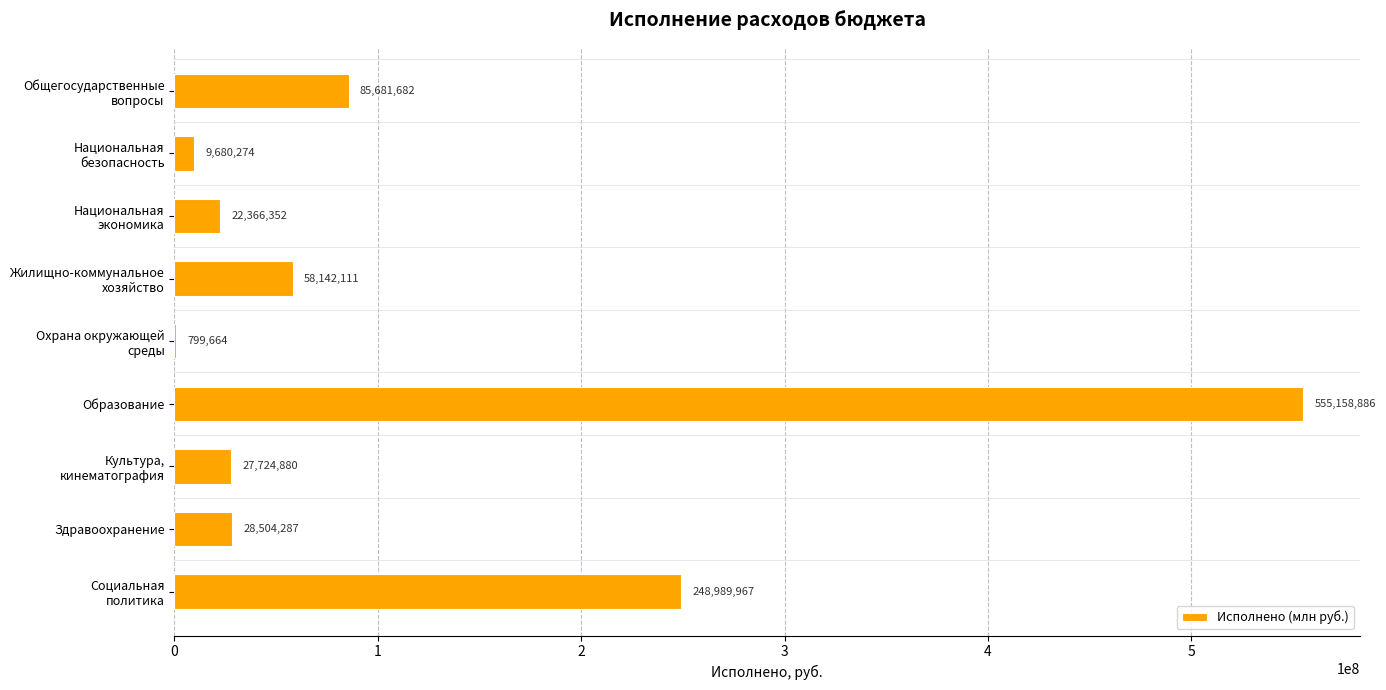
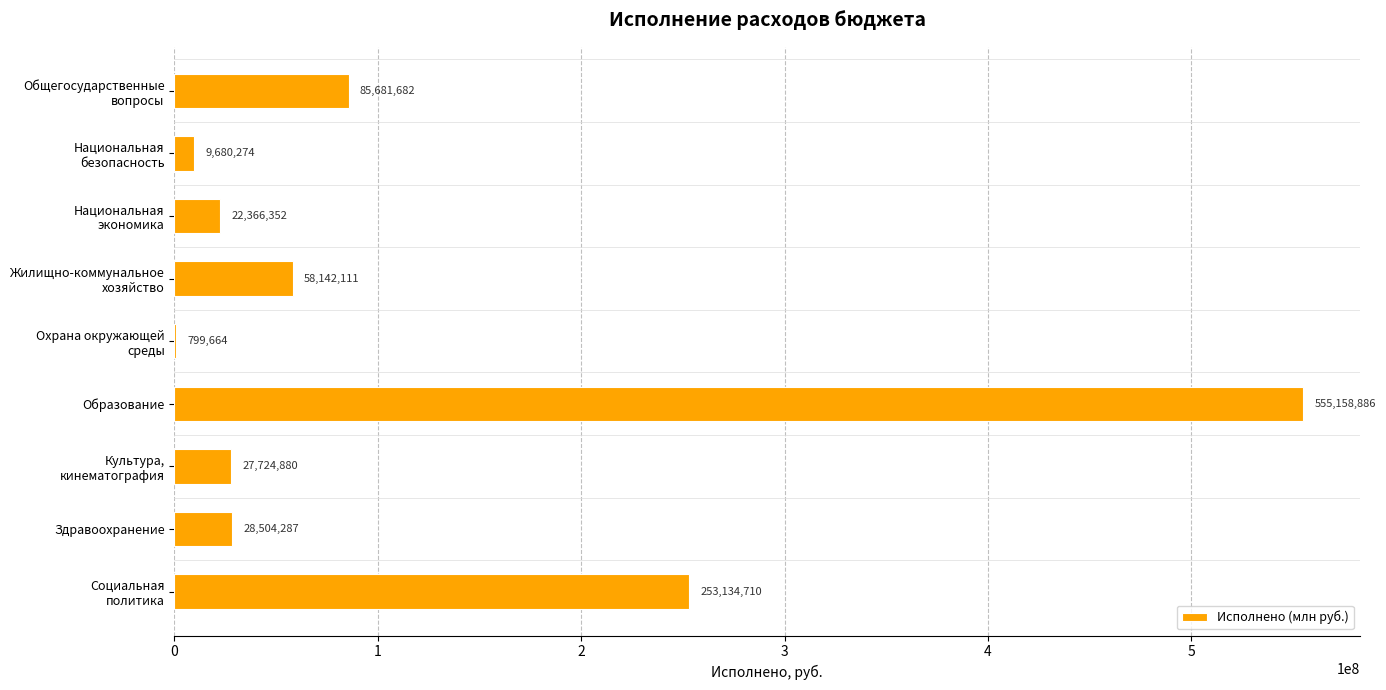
Социальная политика: 248,989,967 -> 253,134,710
